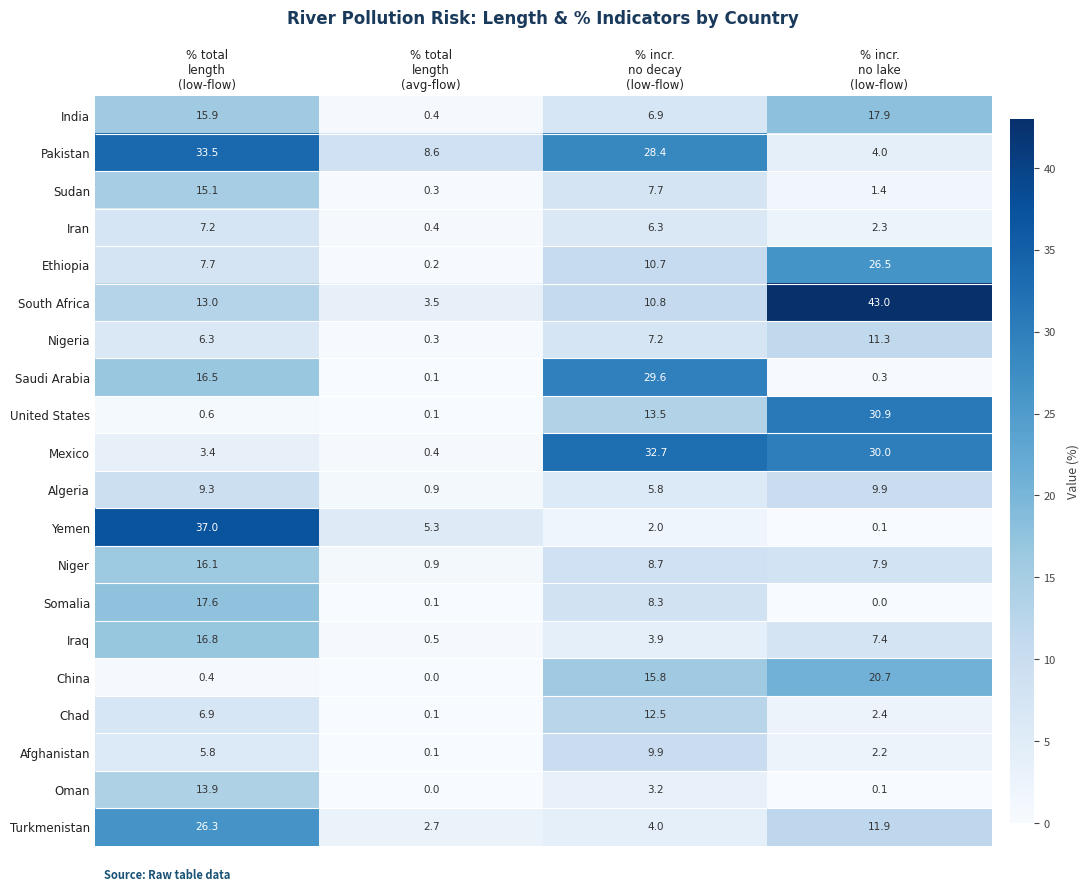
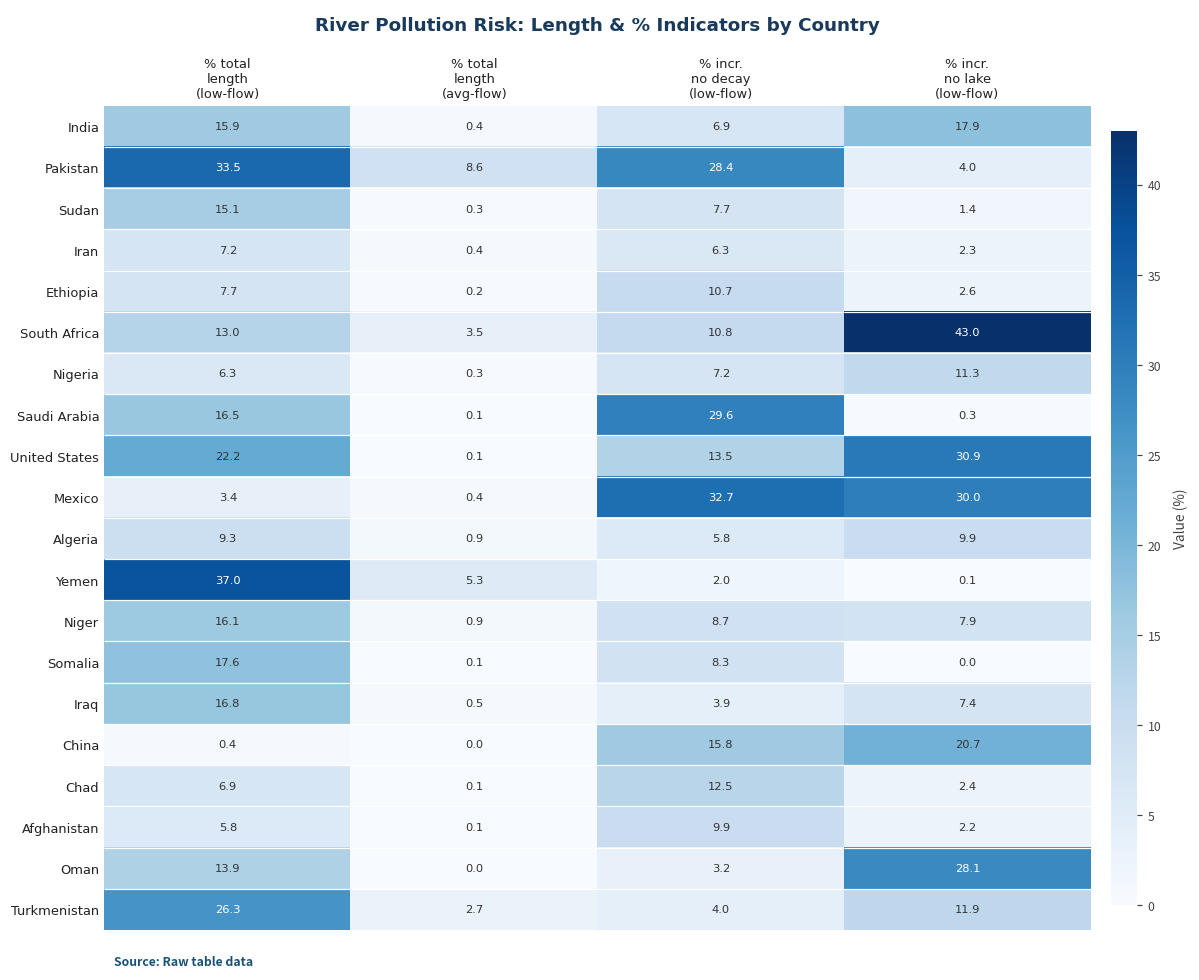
Ethiopia, % incr. no lake (low-flow): 26.5 -> 2.6
United States, % total length (low-flow): 0.6 -> 22.2
Oman, % incr. no lake (low-flow): 0.1 -> 28.1
